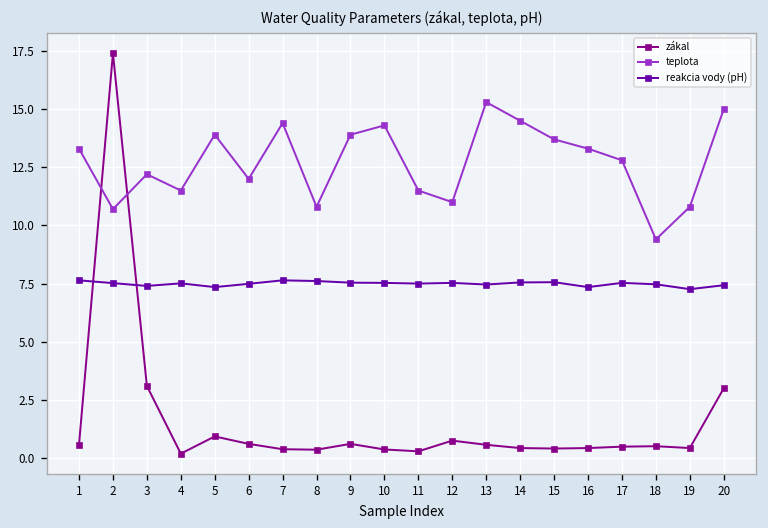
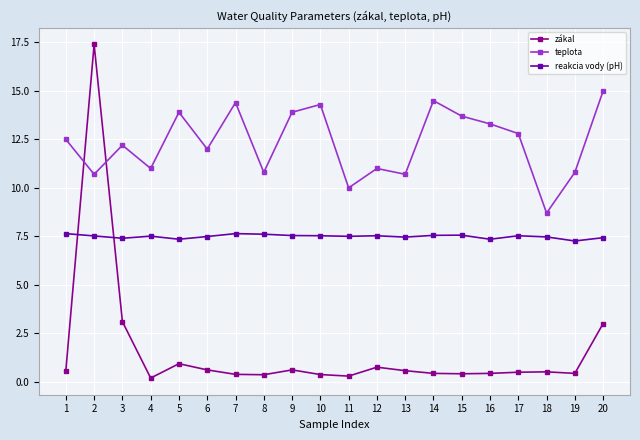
teplota, 1: 13.3 -> 12.5
teplota, 4: 11.5 -> 11.0
teplota, 11: 11.5 -> 10.0
teplota, 13: 15.3 -> 10.7
teplota, 18: 9.4 -> 8.7
